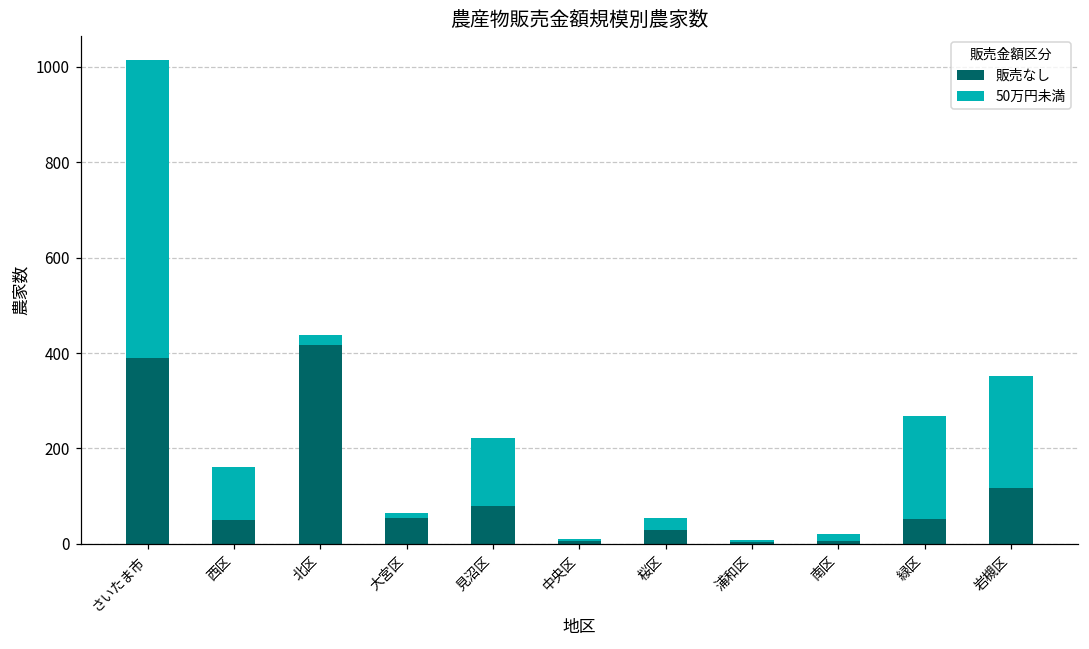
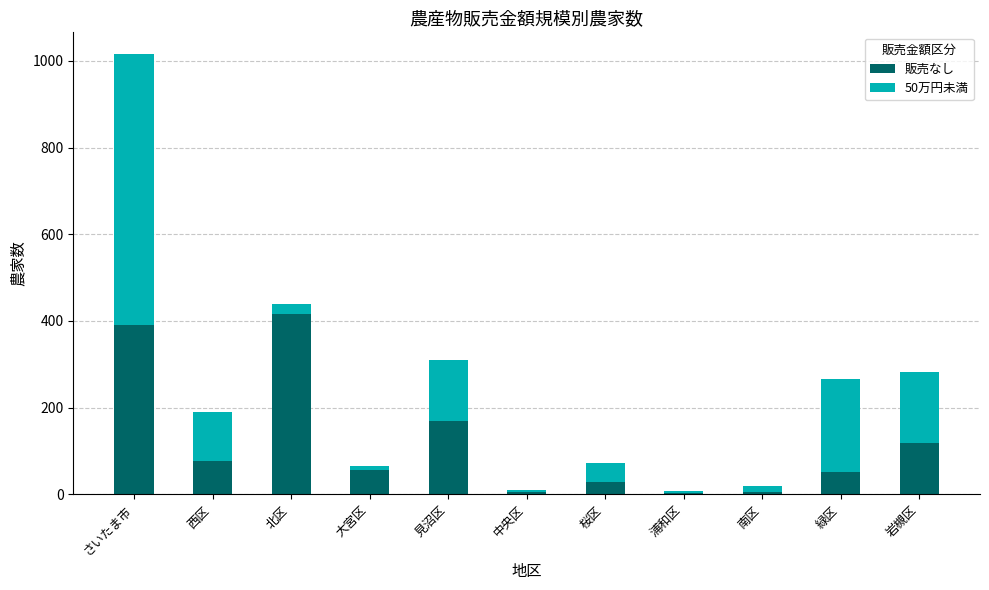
販売なし, 西区: 50 -> 80
販売なし, 見沼区: 80 -> 170
50万円未満, 桜区: 30 -> 40
50万円未満, 岩槻区: 230 -> 170
